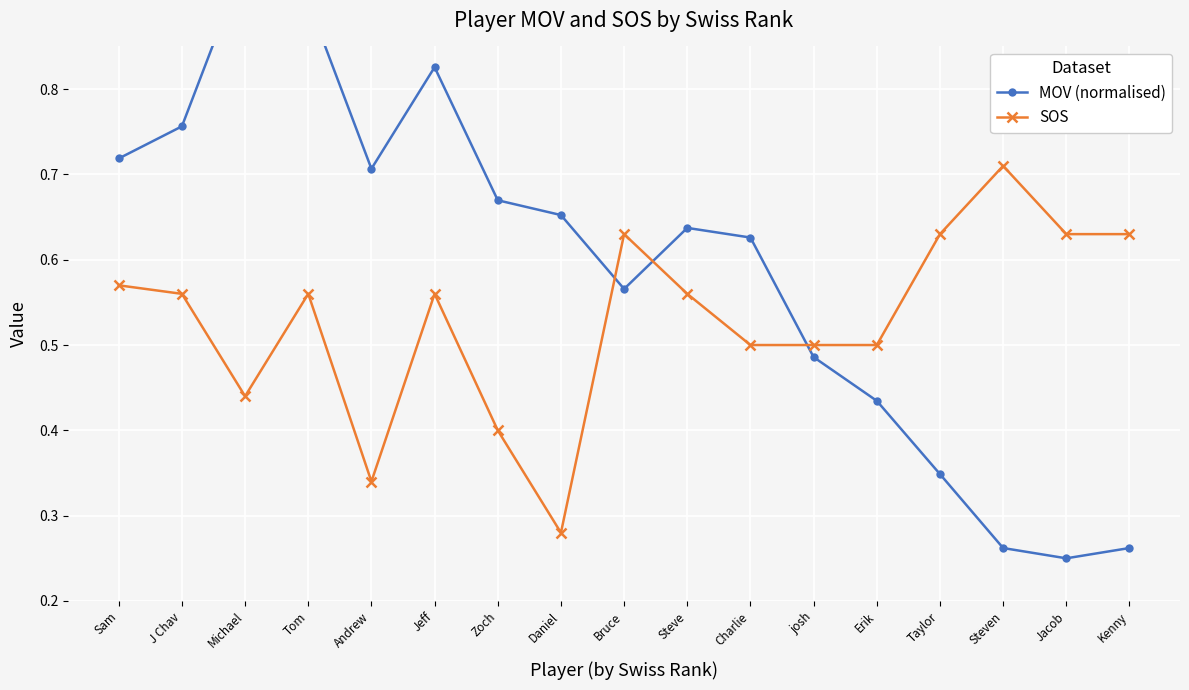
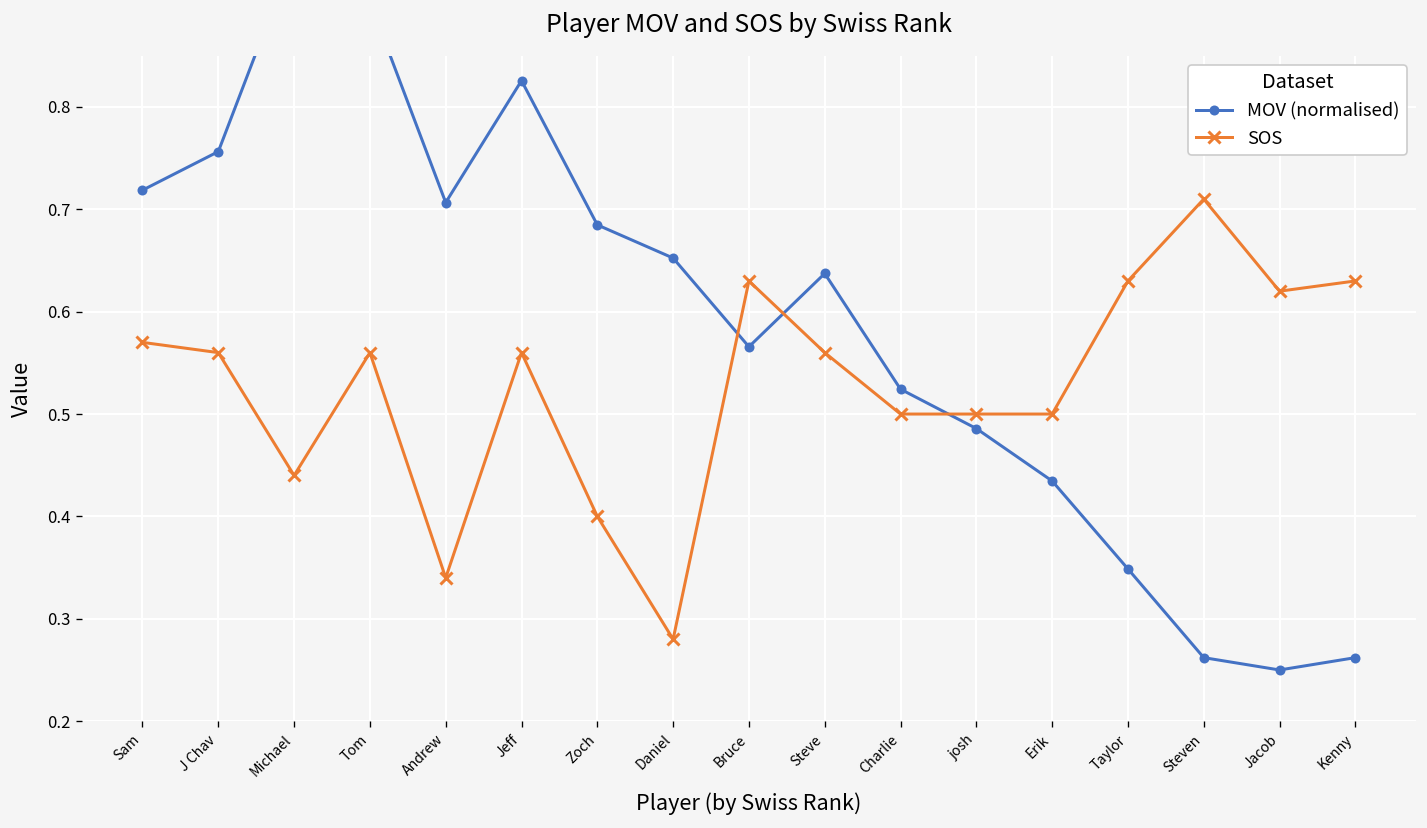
MOV (normalised), Zoch: 0.67 -> 0.68
MOV (normalised), Charlie: 0.63 -> 0.52
SOS, Jacob: 0.63 -> 0.62
